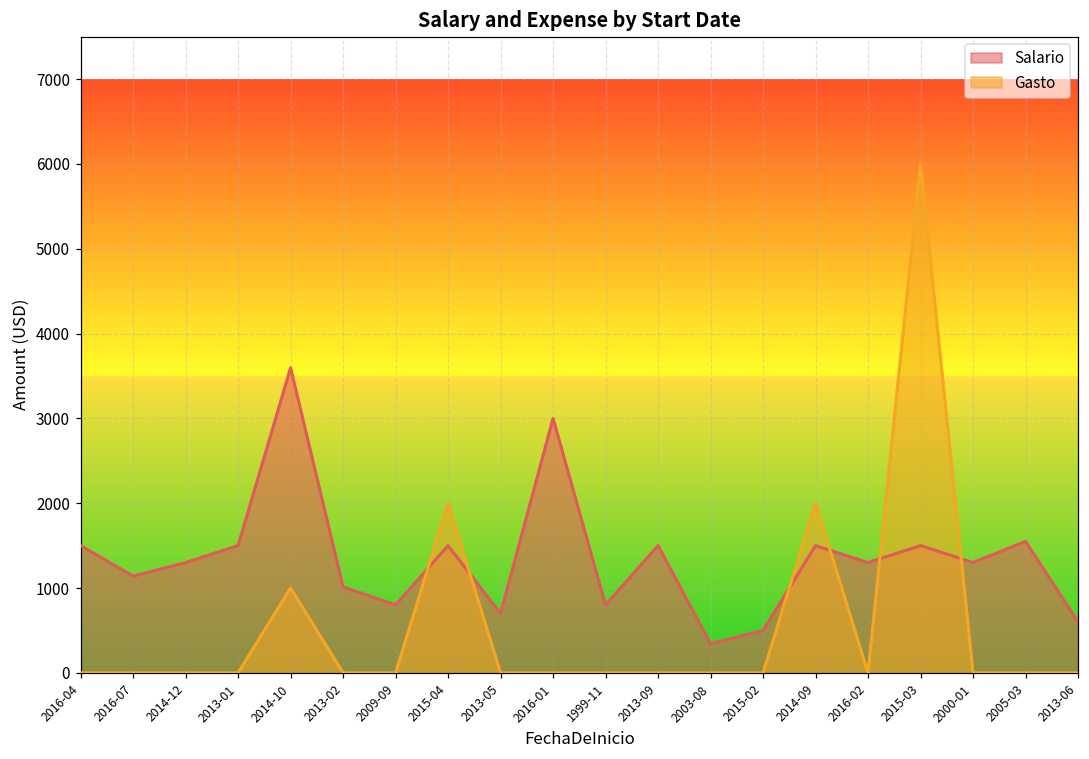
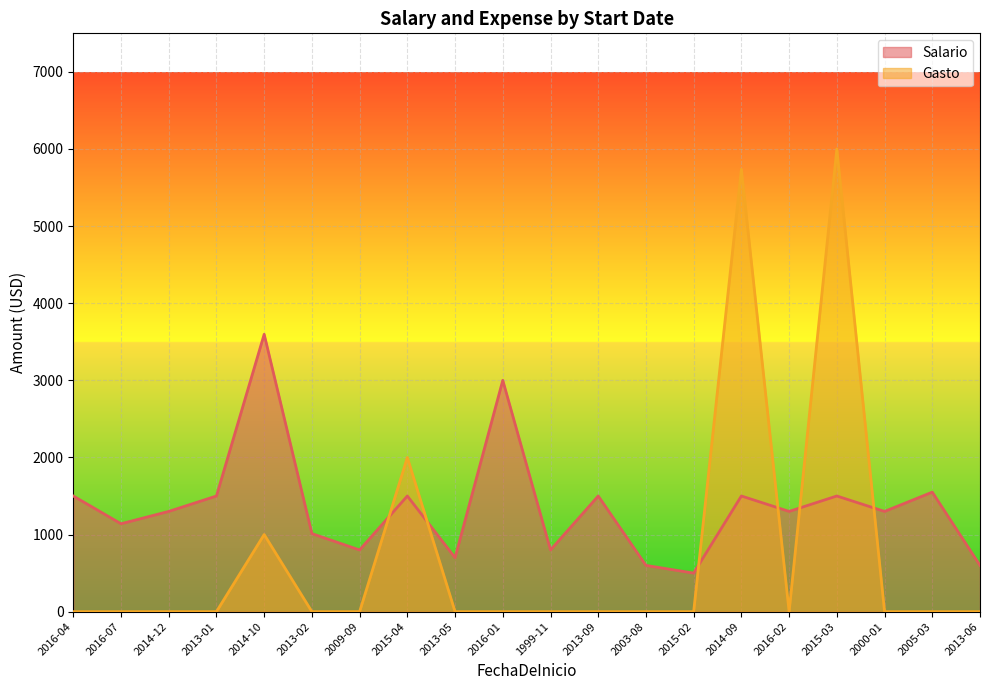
Salario, 2003-08: 300 -> 600
Gasto, 2014-09: 2000 -> 5700
